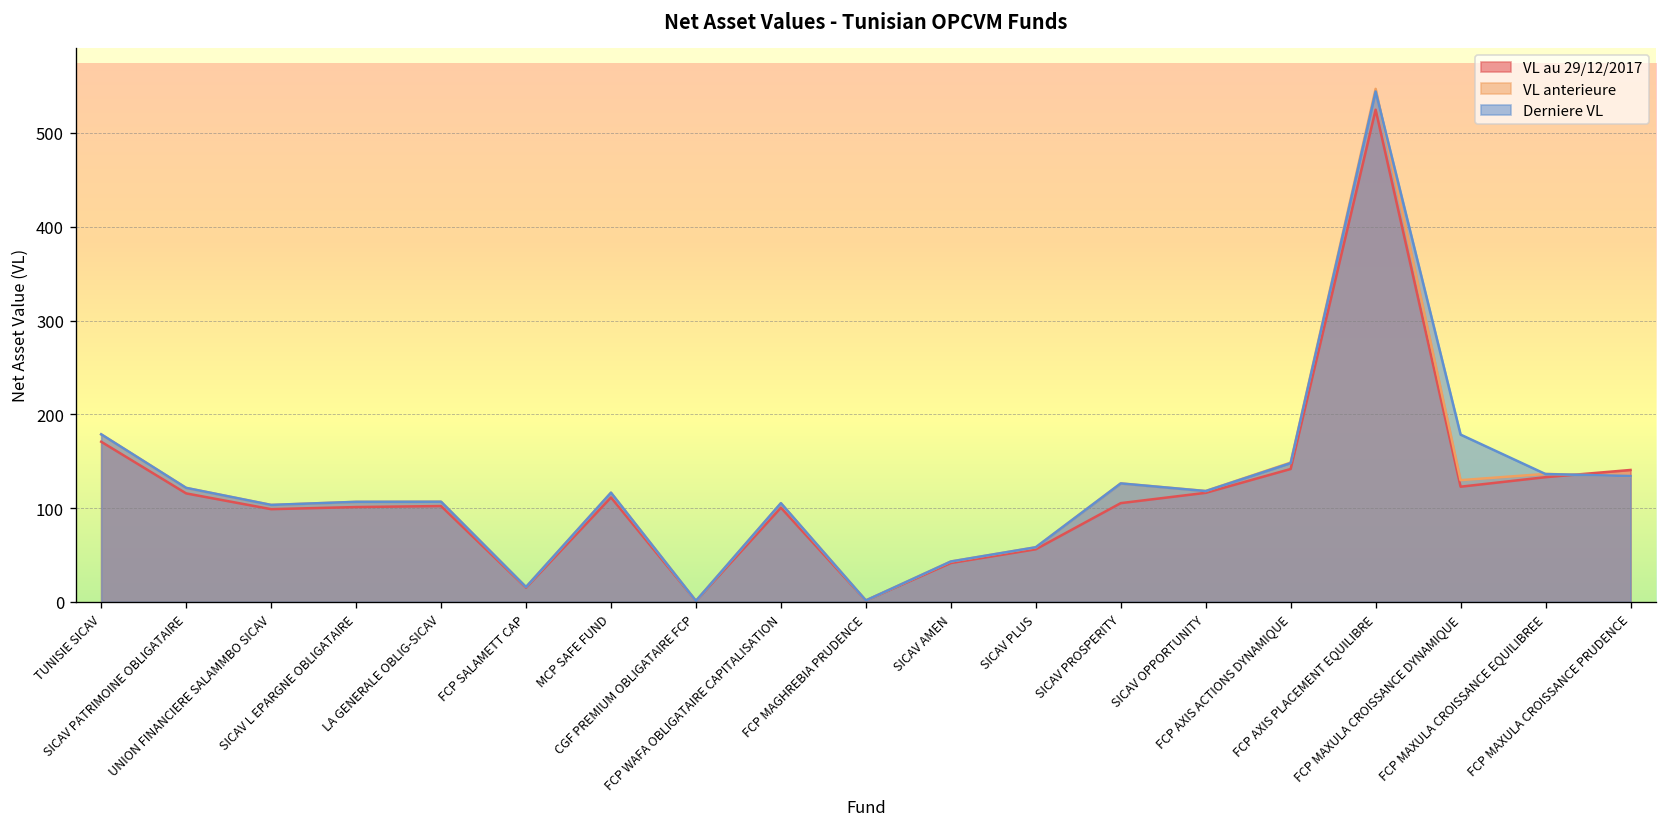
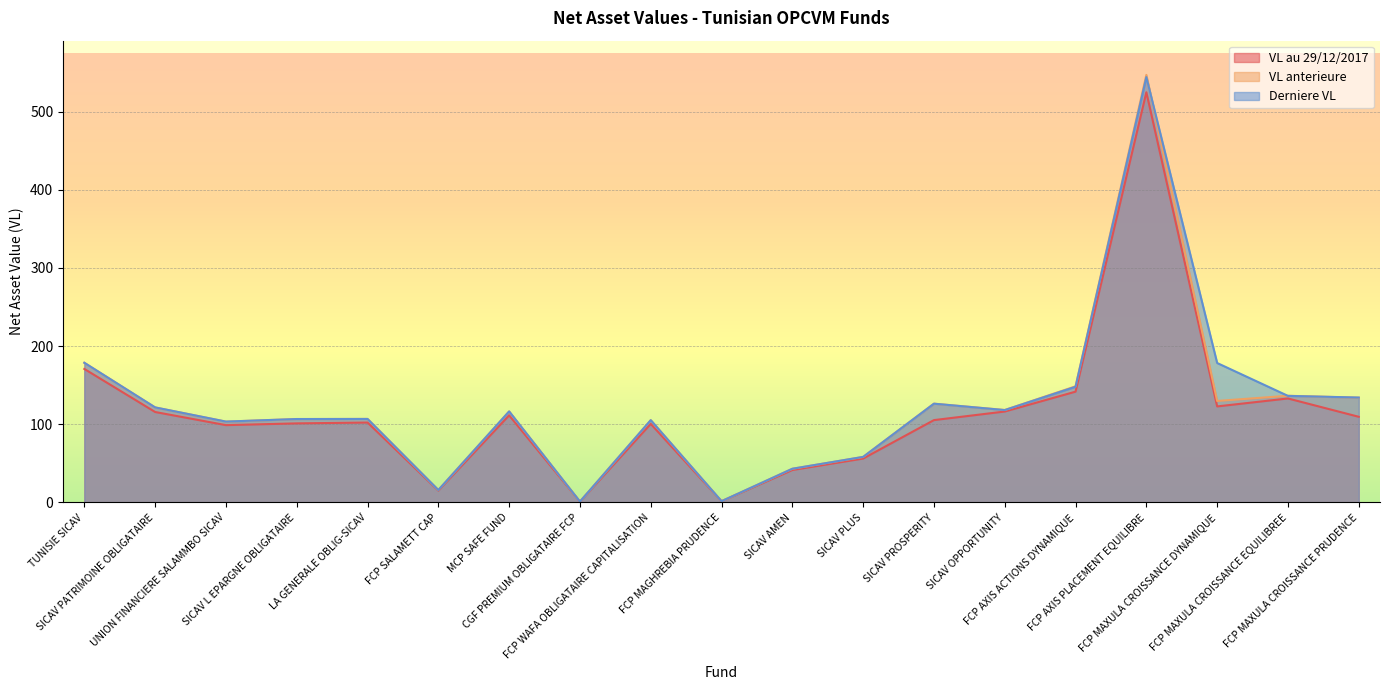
VL au 29/12/2017, FCP MAXULA CROISSANCE PRUDENCE: 140 -> 110
